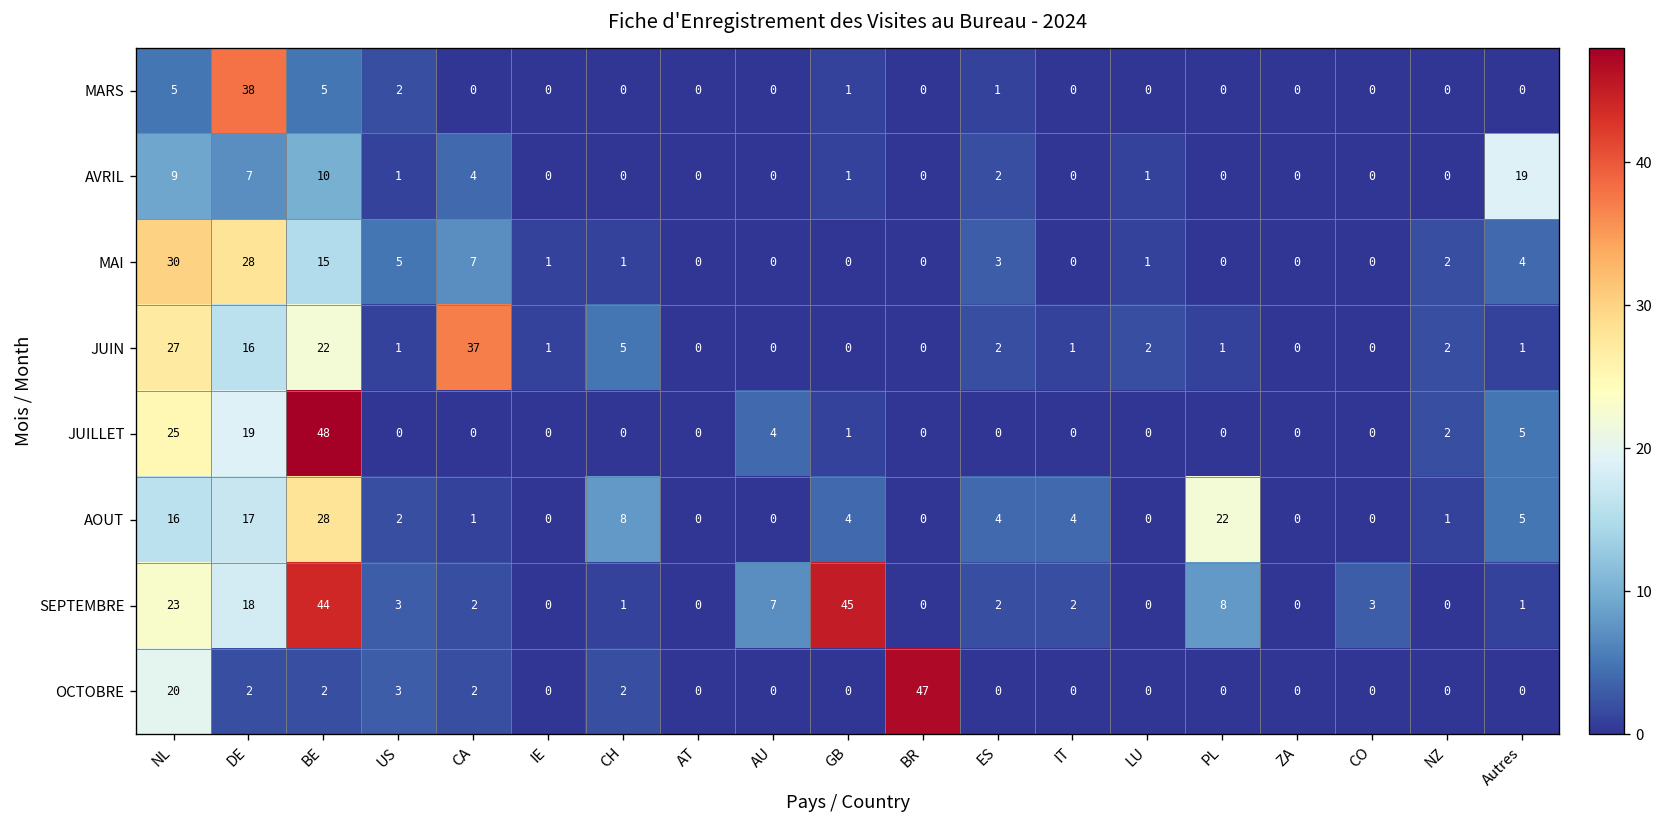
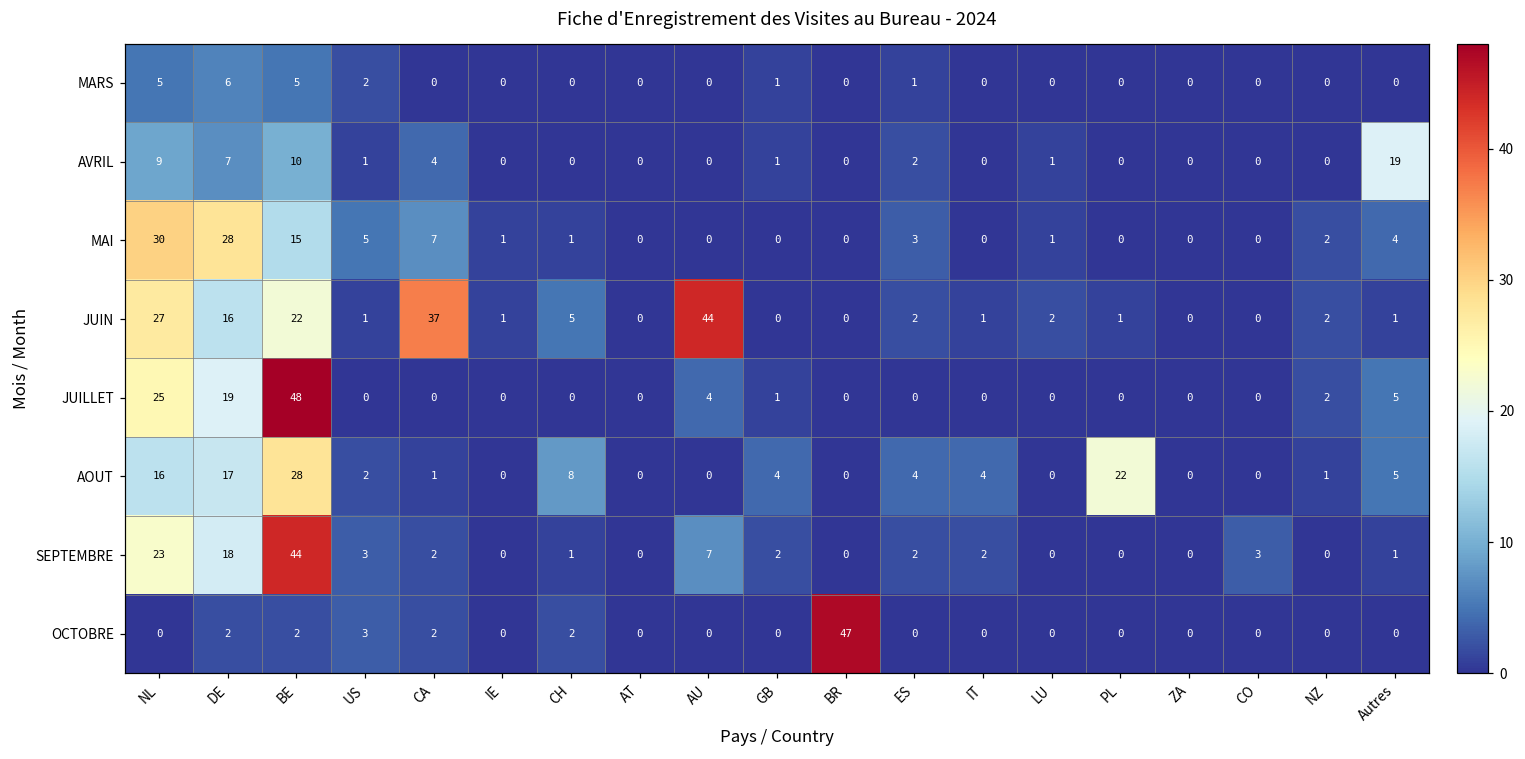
MARS, DE: 38 -> 6
JUIN, AU: 0 -> 44
SEPTEMBRE, GB: 45 -> 2
SEPTEMBRE, PL: 8 -> 0
OCTOBRE, NL: 20 -> 0
